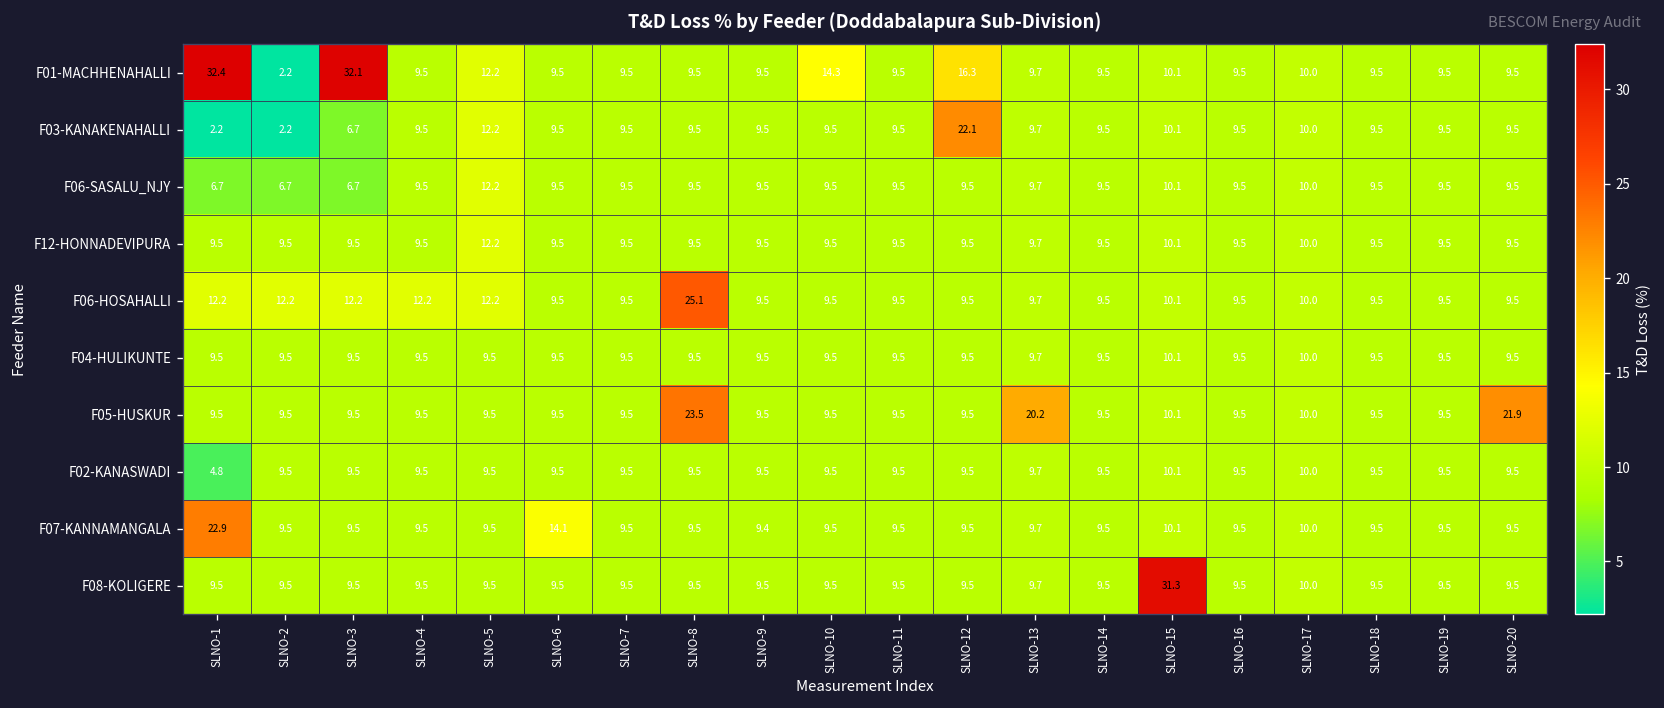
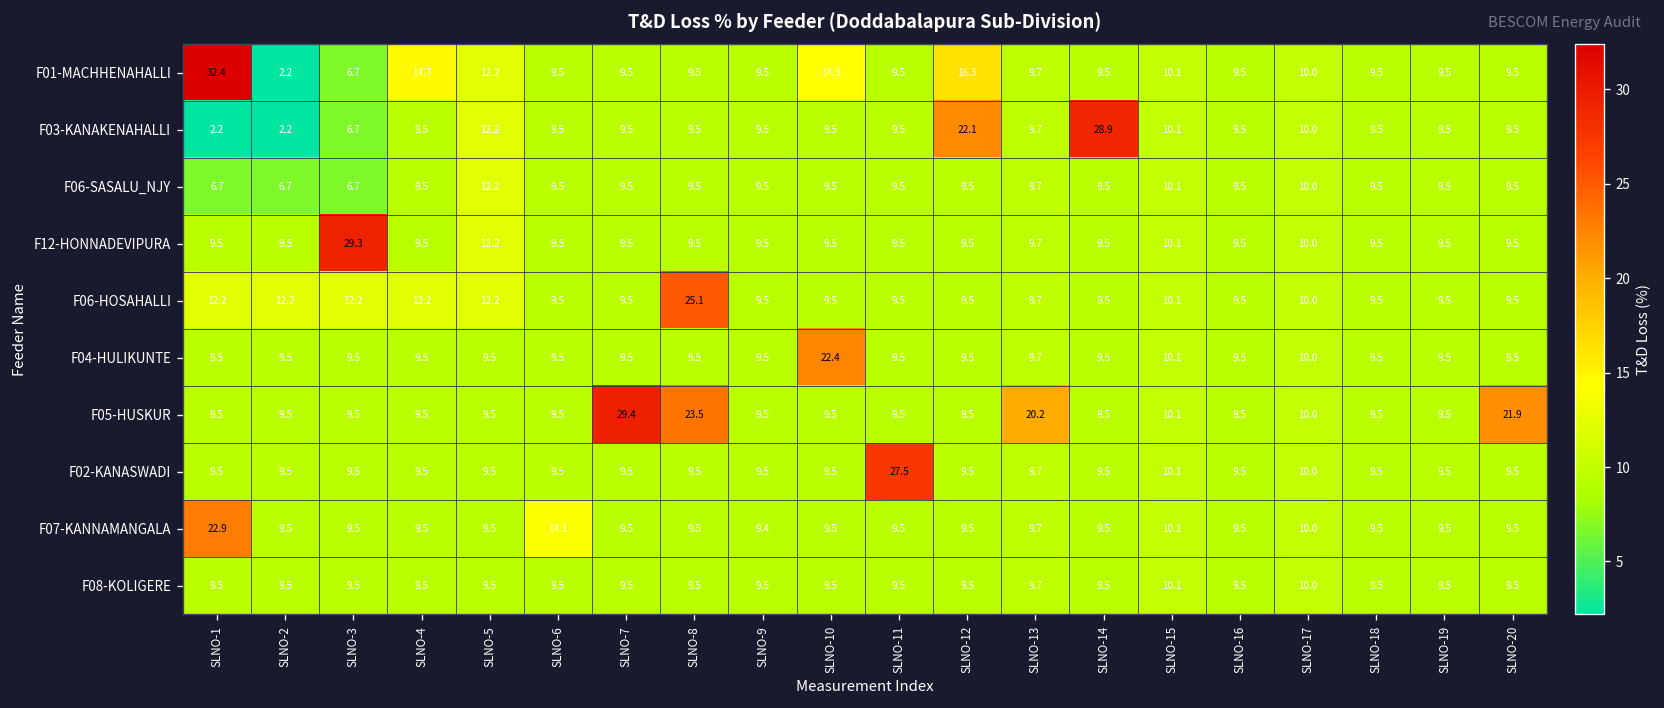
F01-MACHHENAHALLI, SLNO-3: 32.1 -> 6.7
F01-MACHHENAHALLI, SLNO-4: 9.5 -> 14.7
F03-KANAKENAHALLI, SLNO-14: 9.5 -> 28.9
F12-HONNADEVIPURA, SLNO-3: 9.5 -> 29.3
F04-HULIKUNTE, SLNO-10: 9.5 -> 22.4
F05-HUSKUR, SLNO-7: 9.5 -> 29.4
F02-KANASWADI, SLNO-1: 4.8 -> 9.5
F02-KANASWADI, SLNO-11: 9.5 -> 27.5
F08-KOLIGERE, SLNO-15: 31.3 -> 10.1
